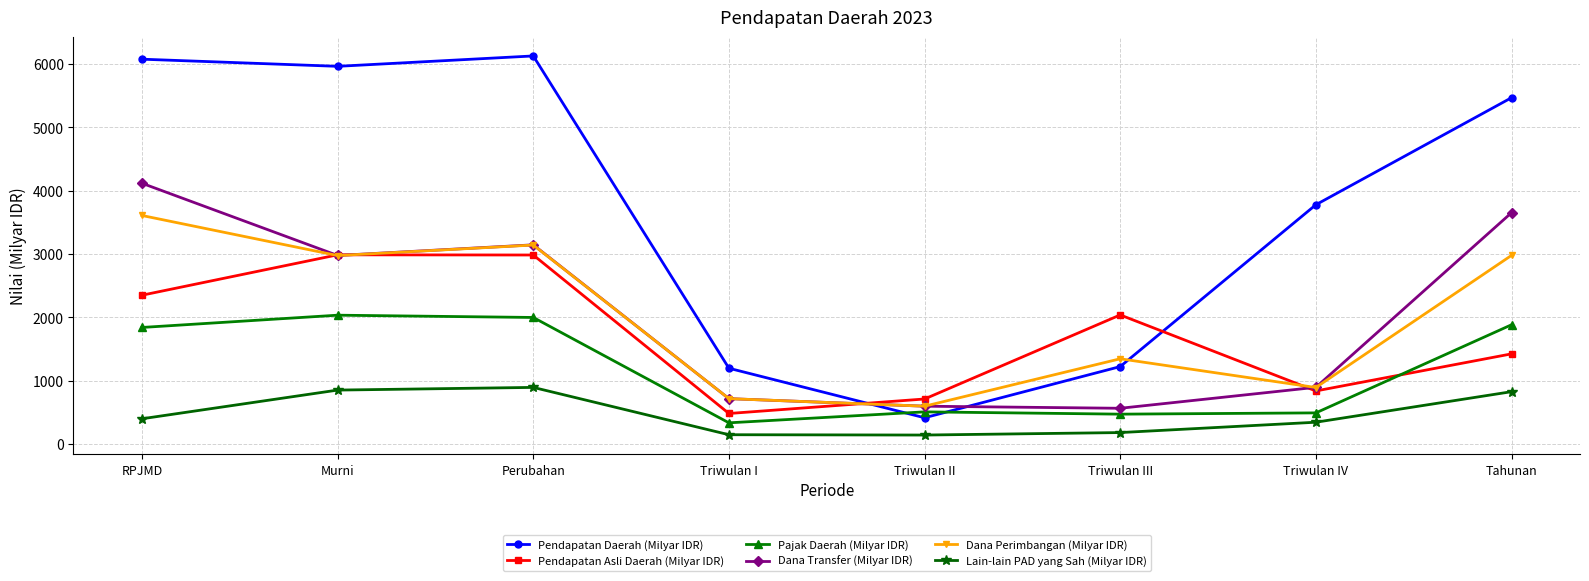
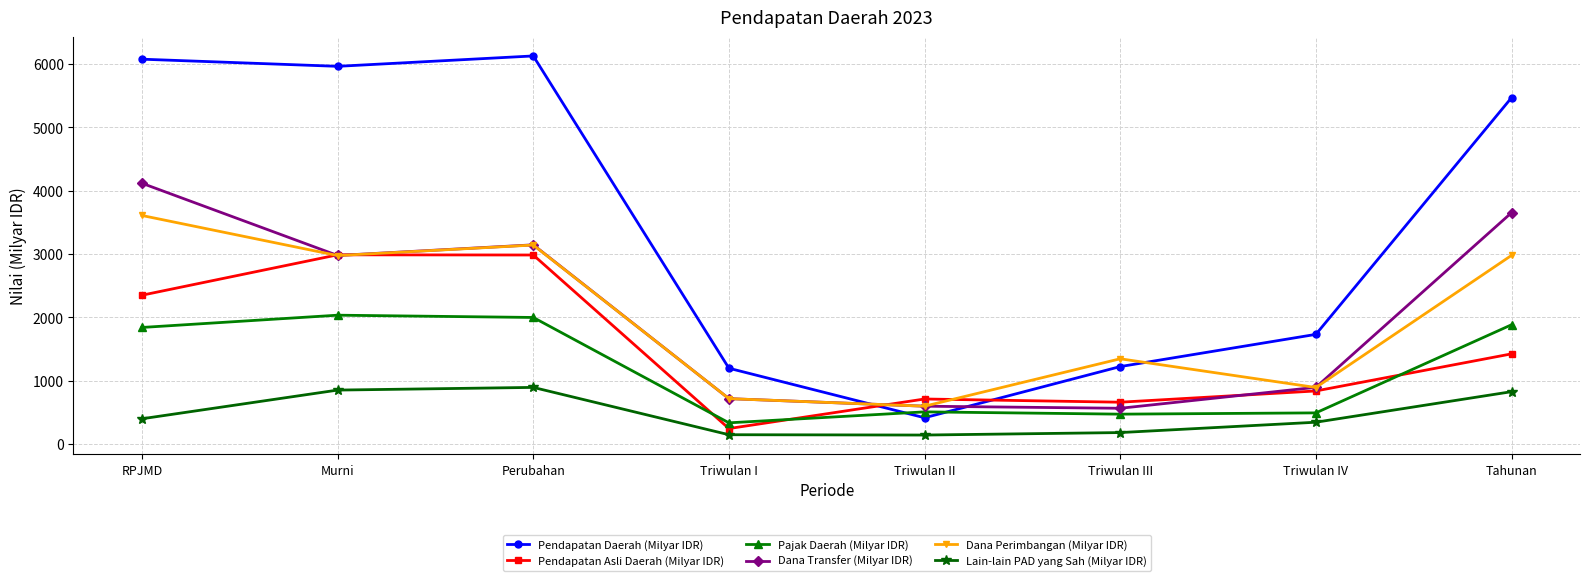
Pendapatan Asli Daerah (Milyar IDR), Triwulan I: 500 -> 200
Pendapatan Asli Daerah (Milyar IDR), Triwulan III: 2000 -> 700
Pendapatan Daerah (Milyar IDR), Triwulan IV: 3800 -> 1700
